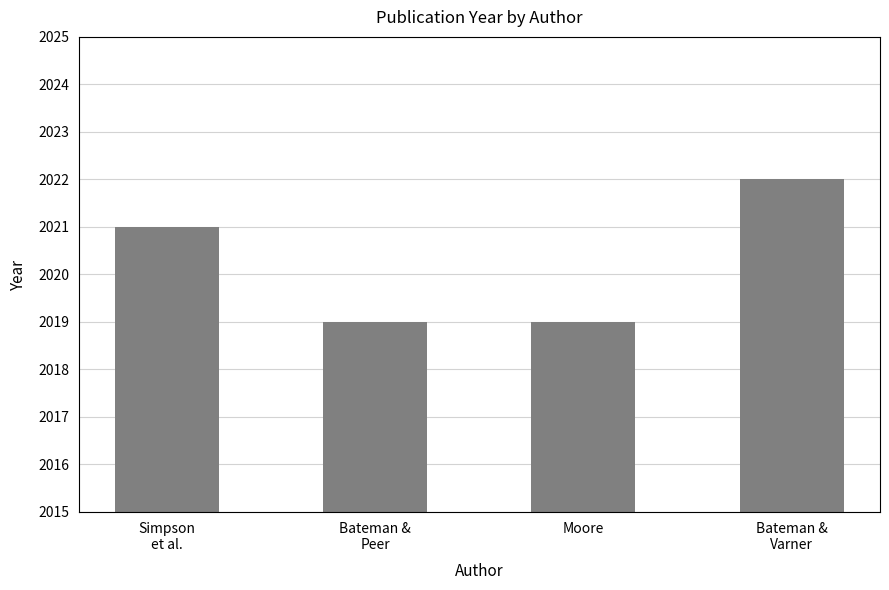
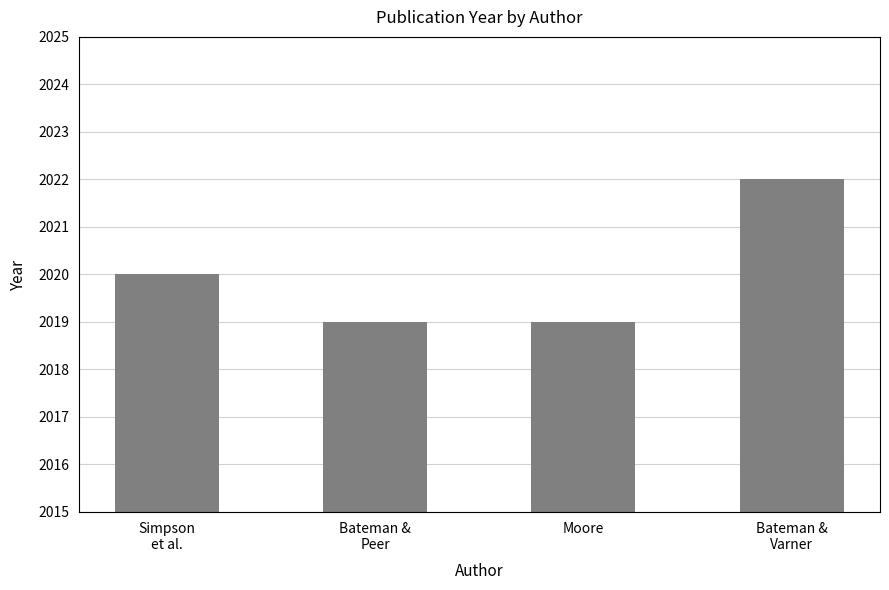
Simpson et al.: 2021 -> 2020
